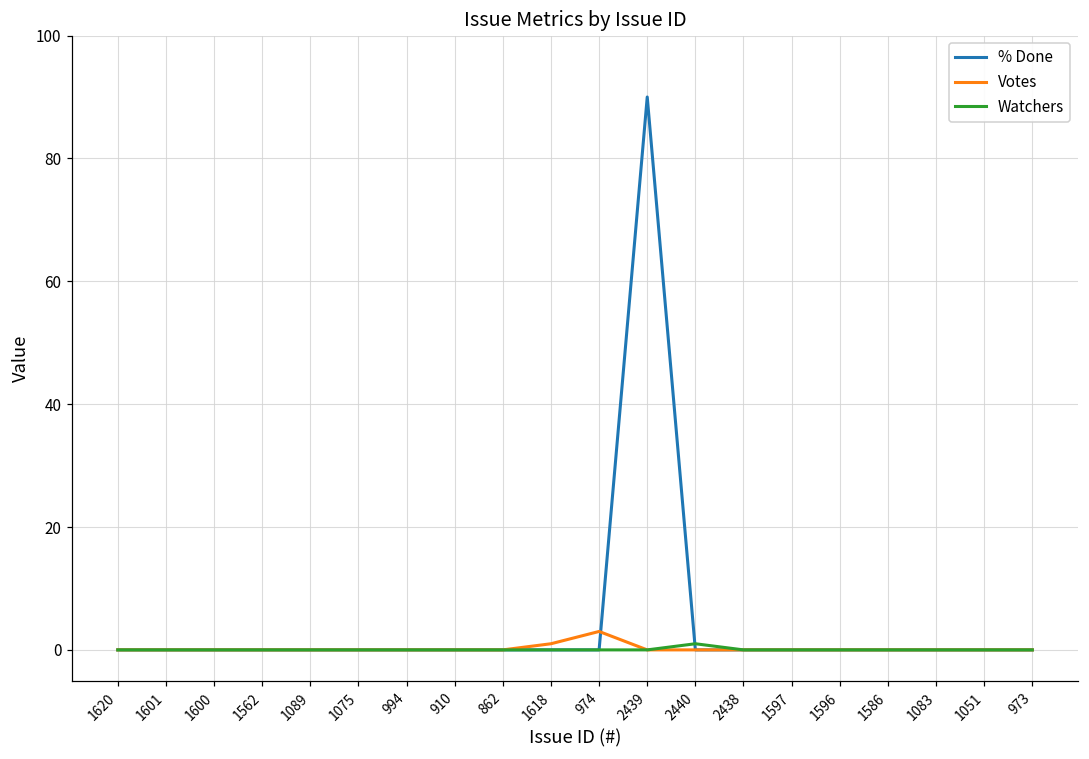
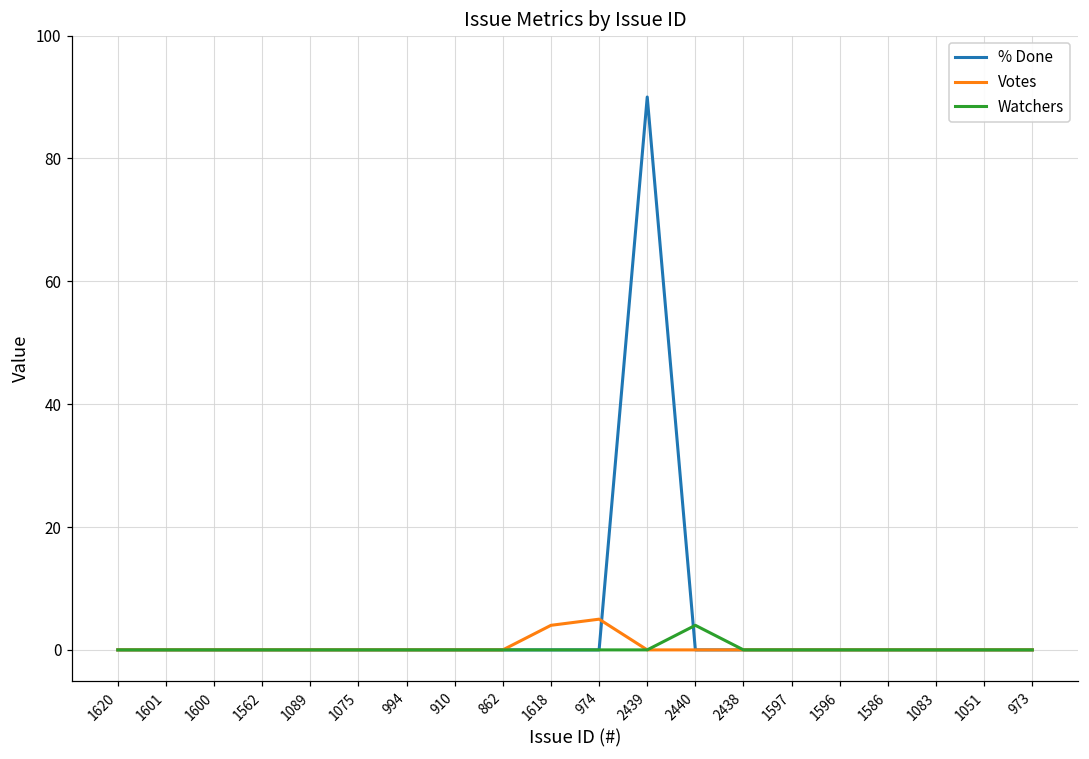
Votes, 1618: 1 -> 4
Votes, 974: 3 -> 5
Watchers, 2440: 1 -> 4
